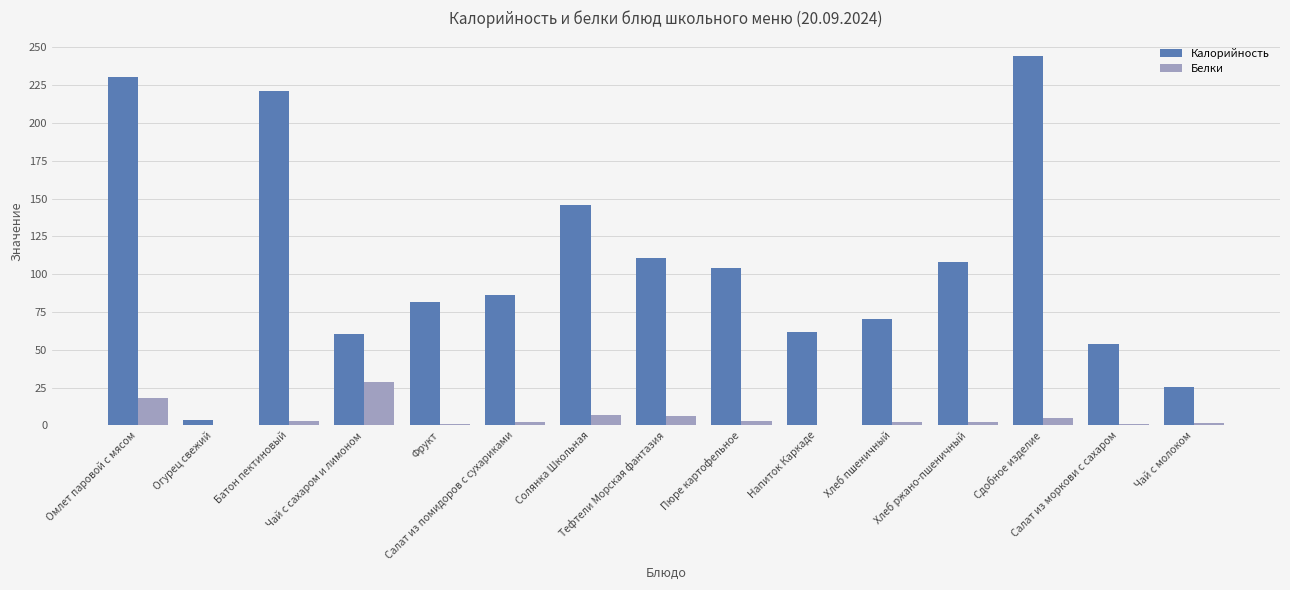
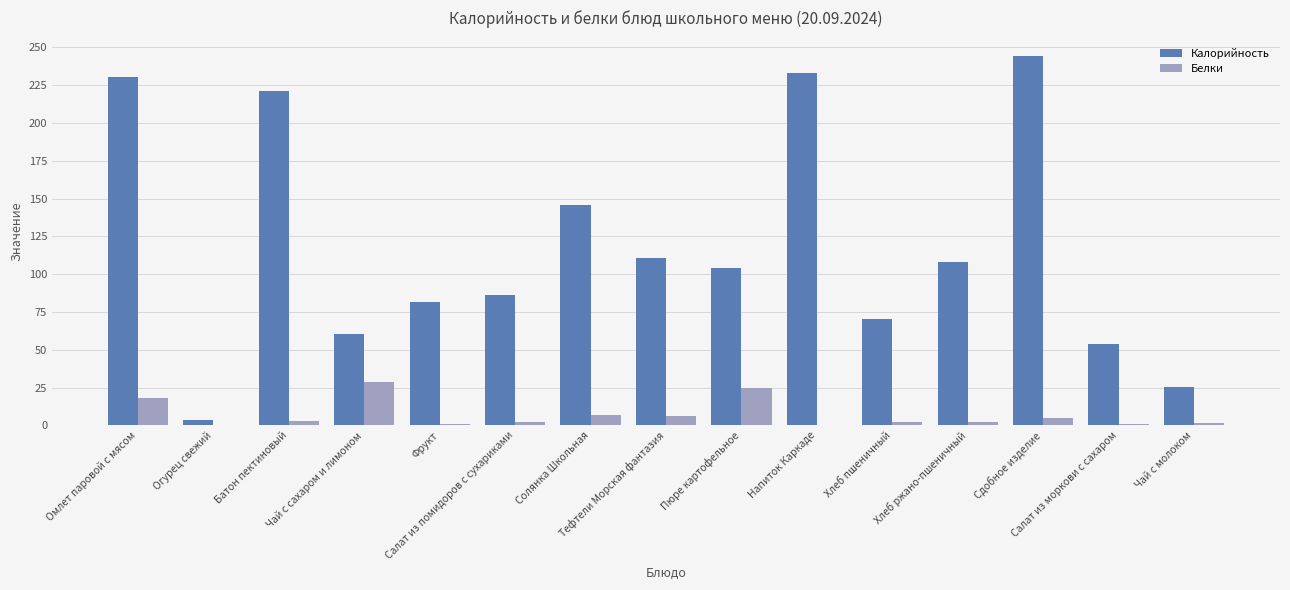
Белки, Пюре картофельное: 3 -> 25
Калорийность, Напиток Каркаде: 62 -> 233
